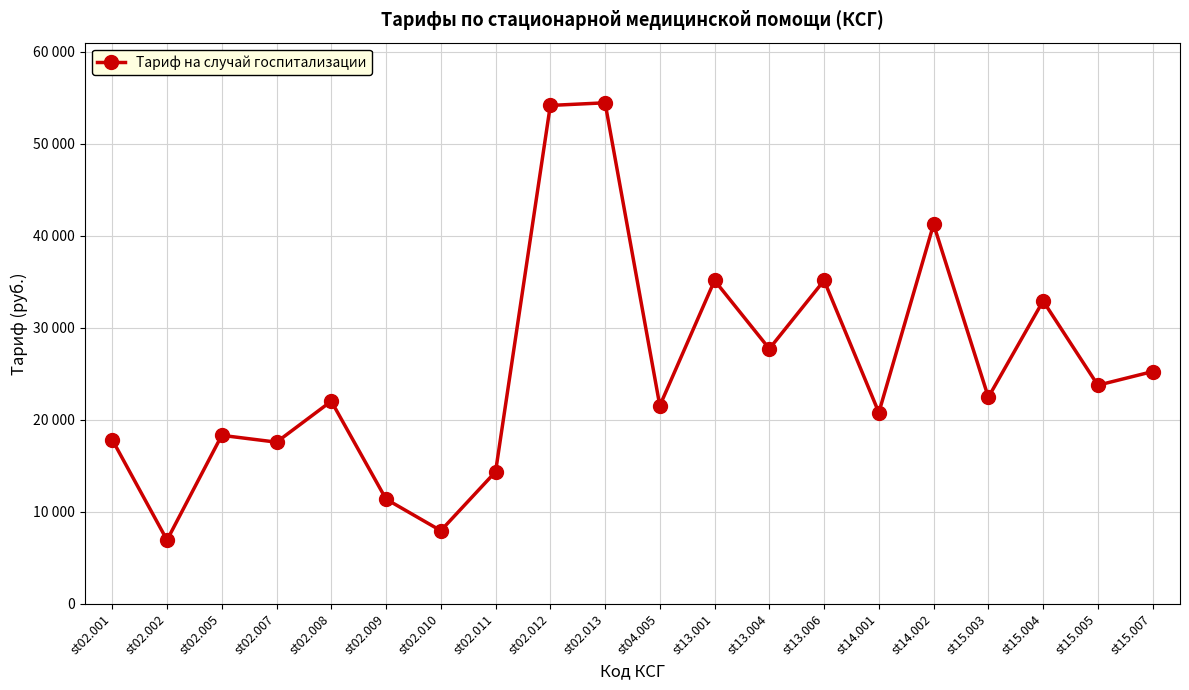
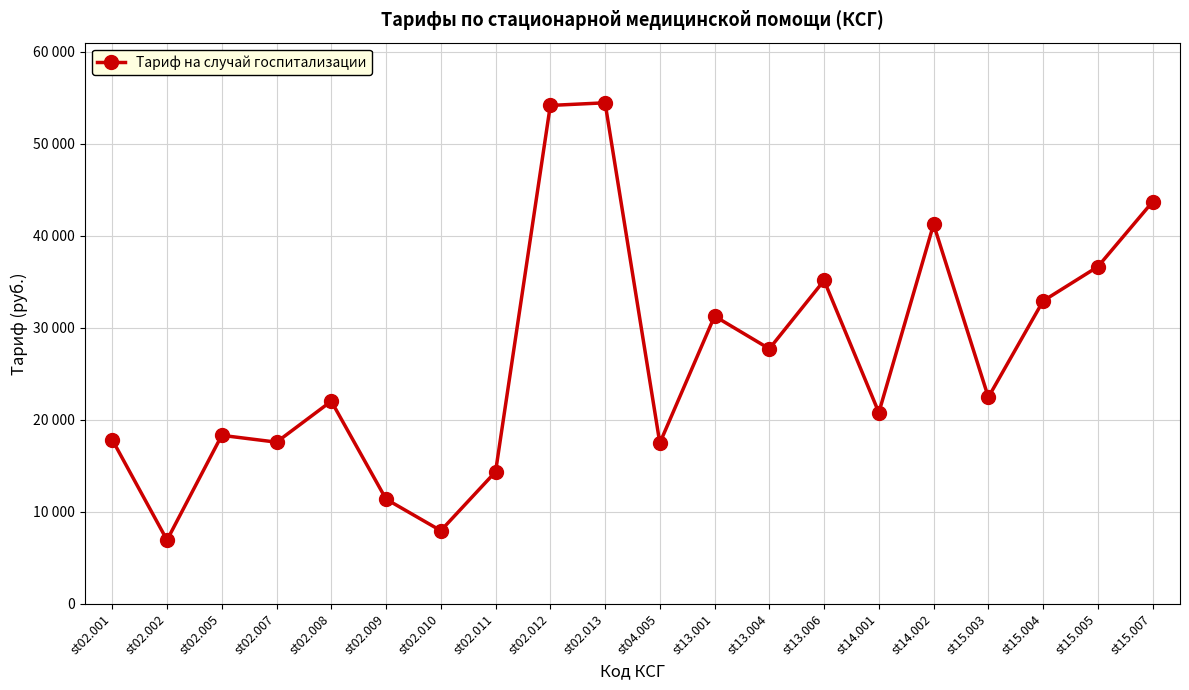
st04.005: 22000 -> 17000
st13.001: 35000 -> 31000
st15.005: 24000 -> 37000
st15.007: 25000 -> 44000
